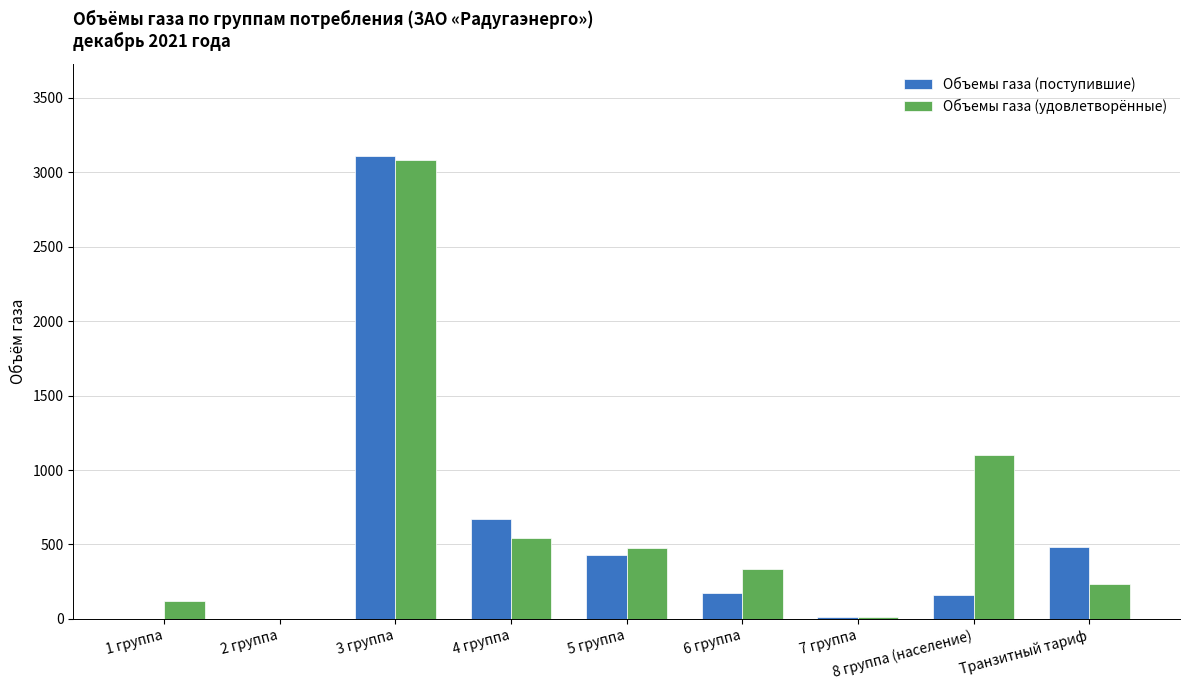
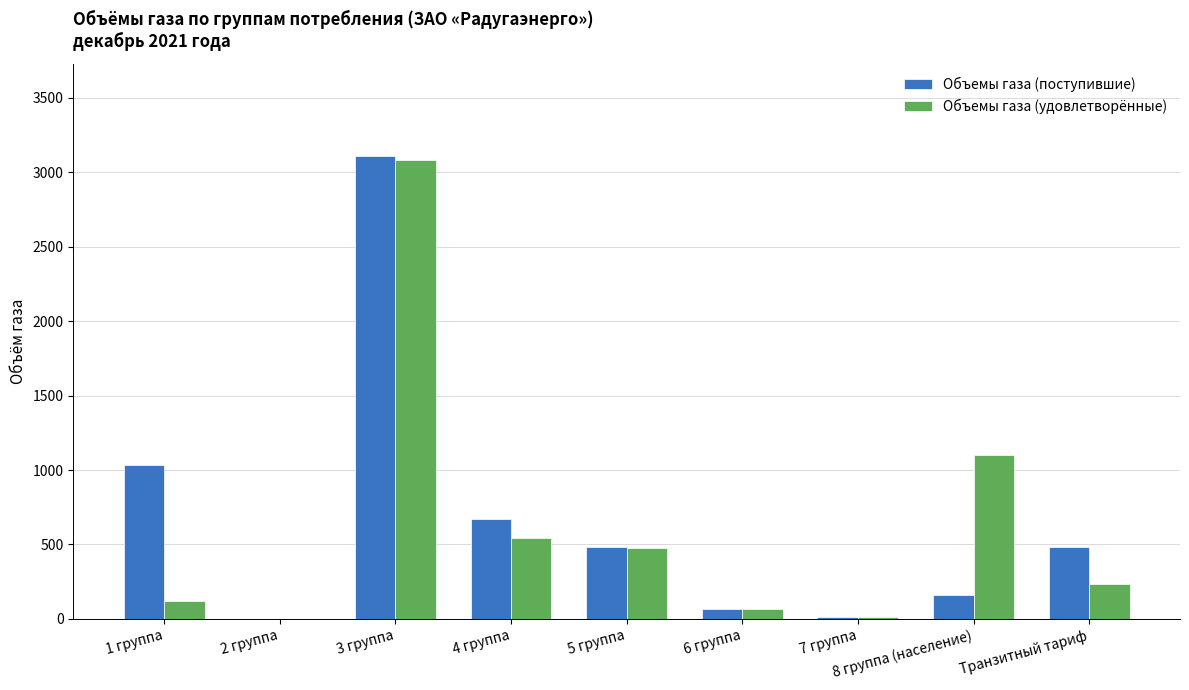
Объемы газа (поступившие), 1 группа: 0 -> 1030
Объемы газа (поступившие), 5 группа: 430 -> 490
Объемы газа (поступившие), 6 группа: 170 -> 70
Объемы газа (удовлетворённые), 6 группа: 330 -> 70
